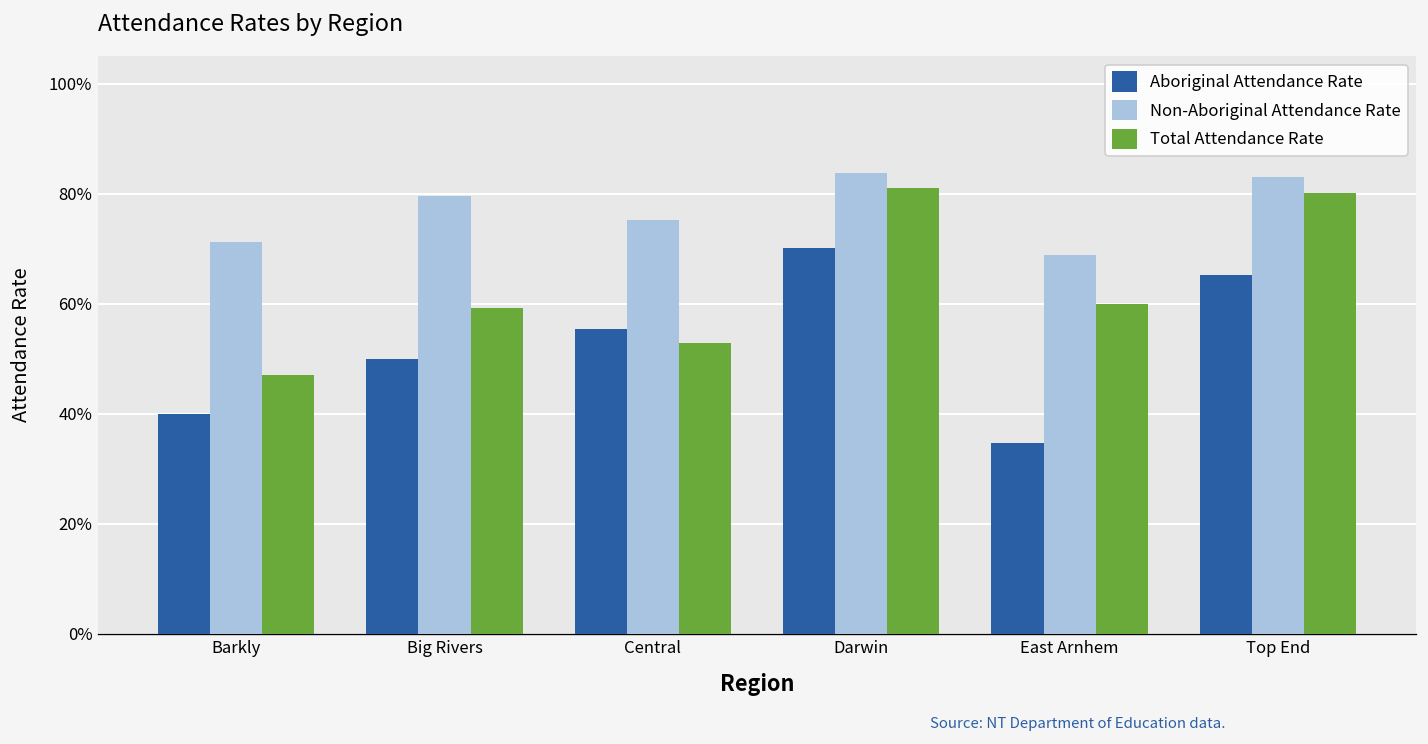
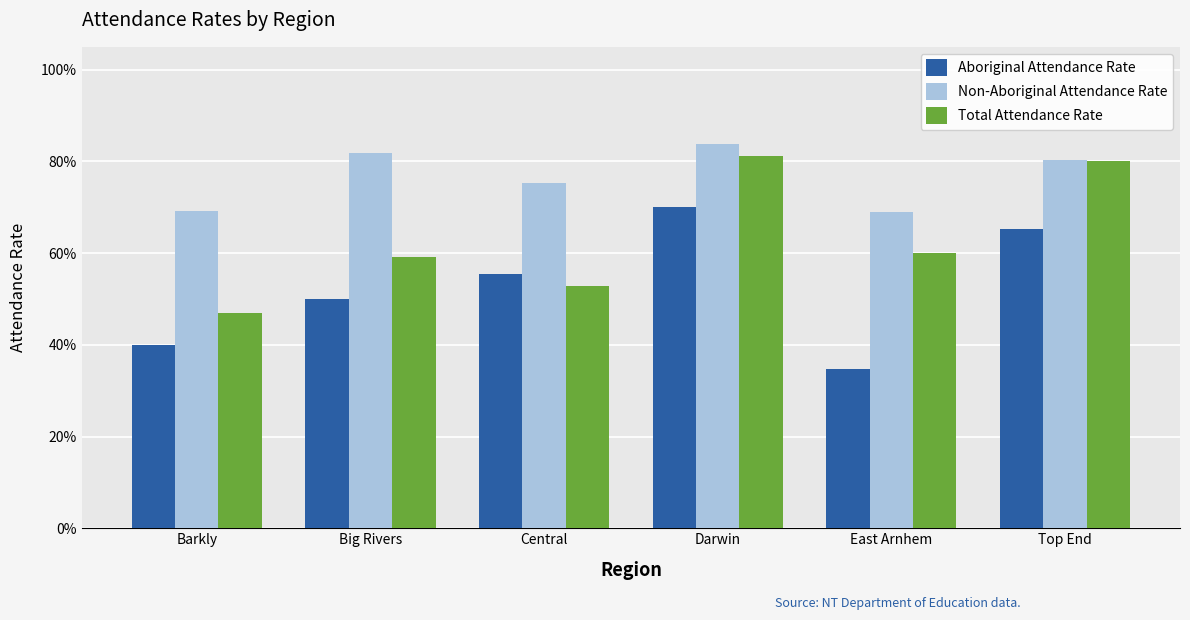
Non-Aboriginal Attendance Rate, Barkly: 71% -> 69%
Non-Aboriginal Attendance Rate, Big Rivers: 80% -> 82%
Non-Aboriginal Attendance Rate, Top End: 83% -> 80%
